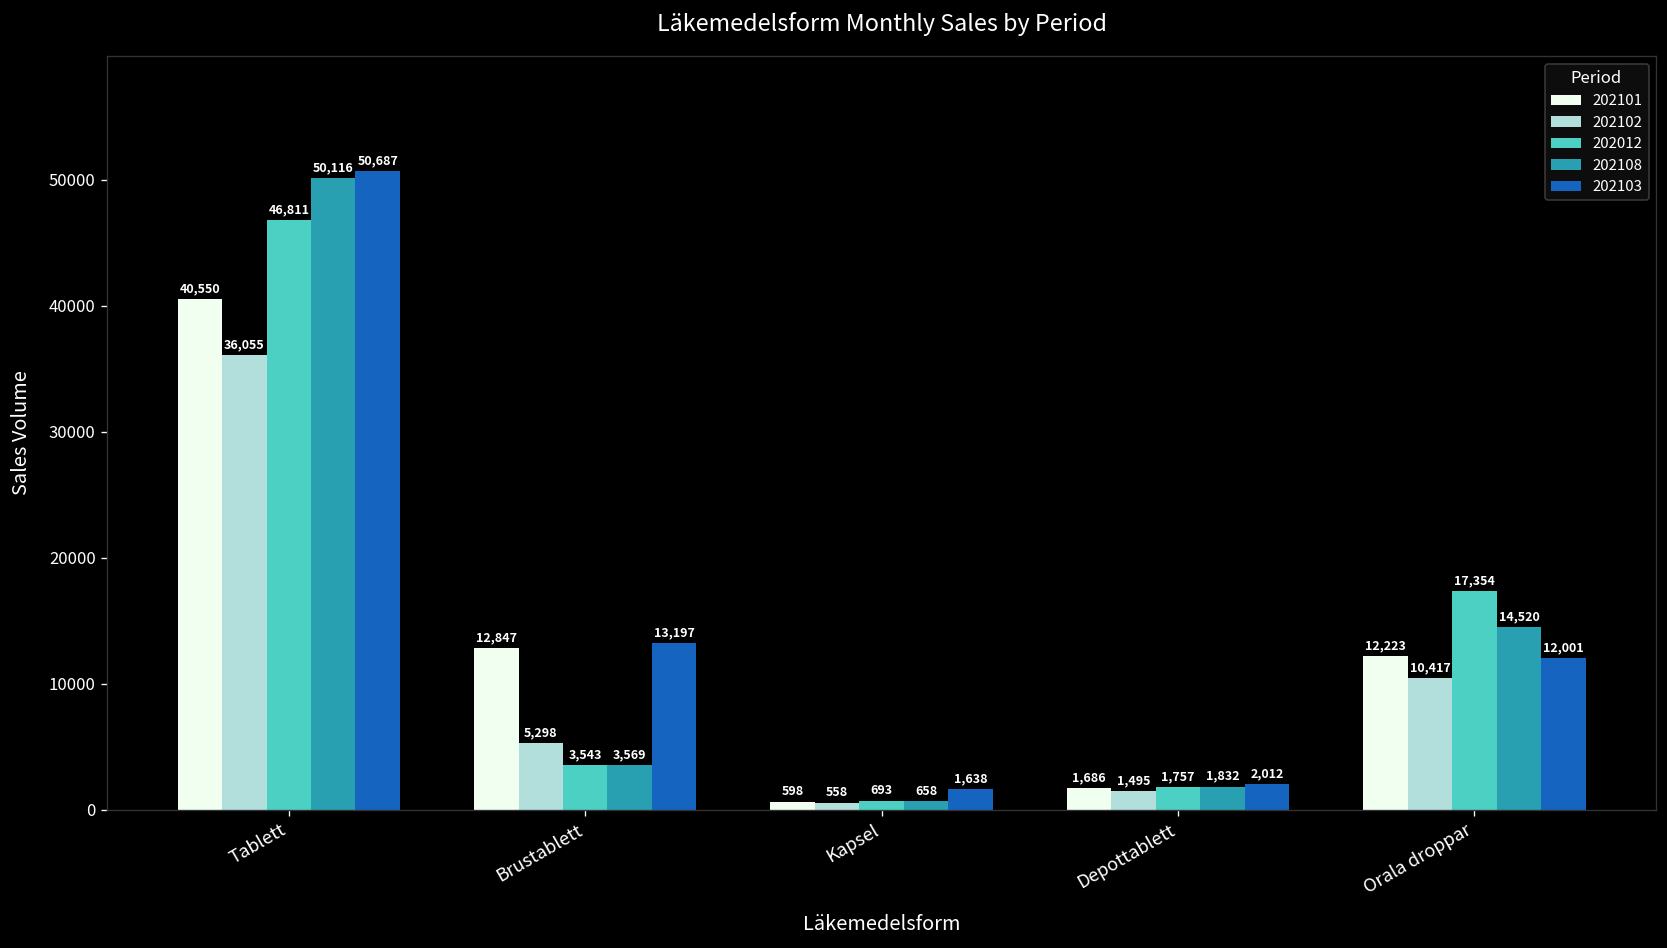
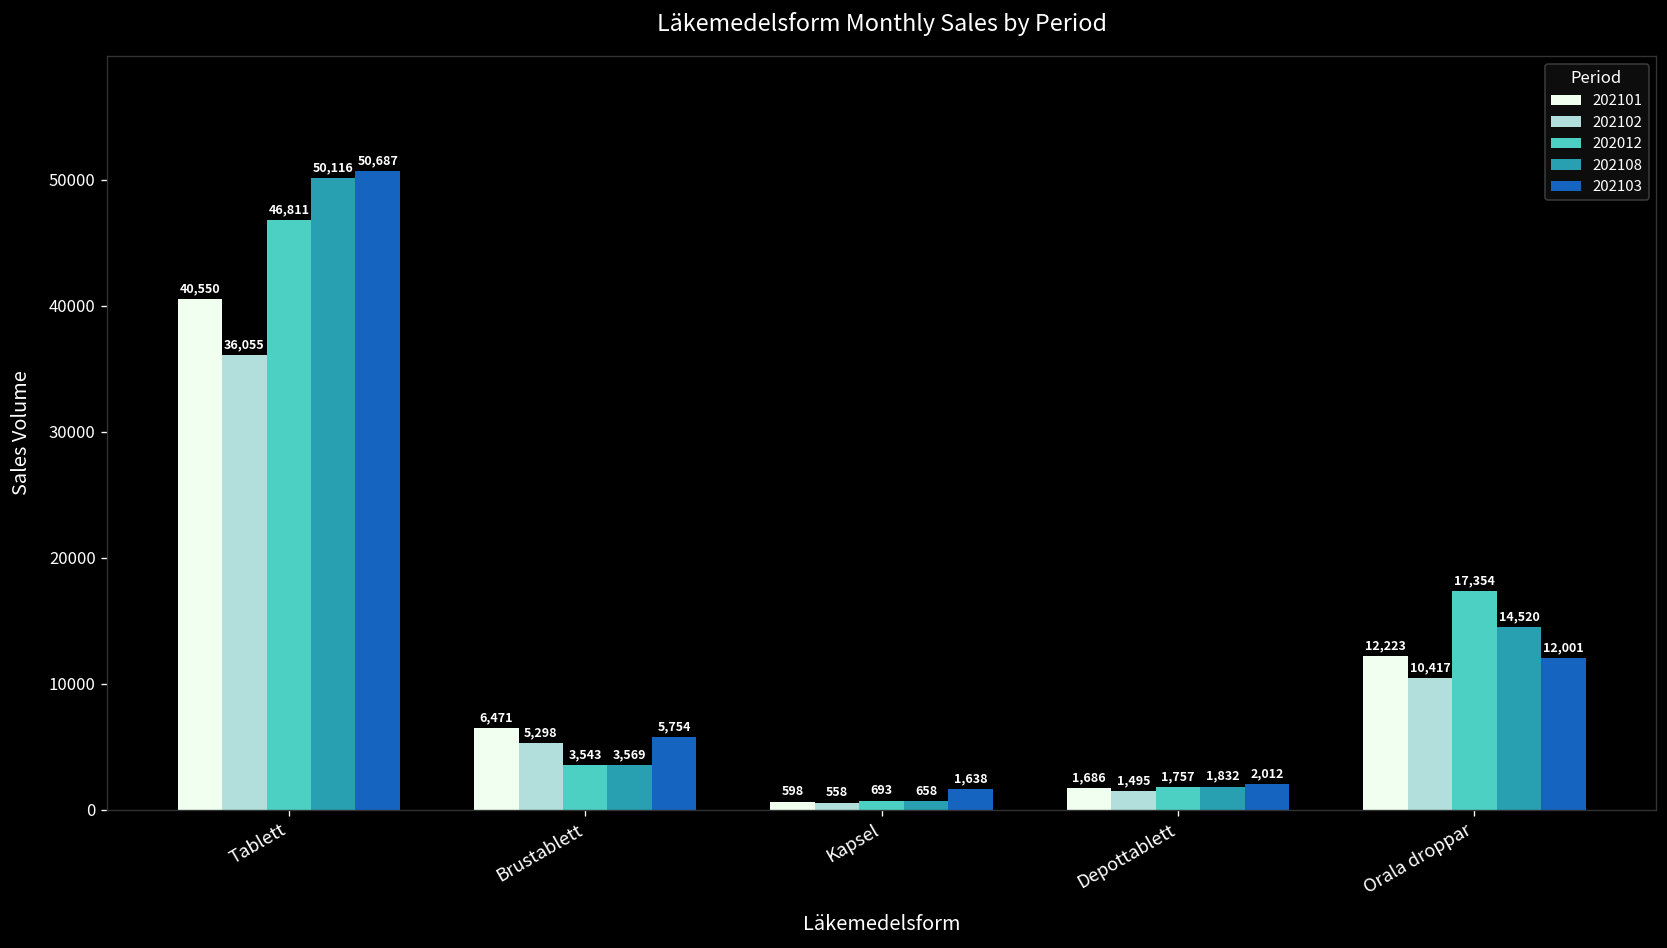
202101, Brustablett: 12,847 -> 6,471
202103, Brustablett: 13,197 -> 5,754
